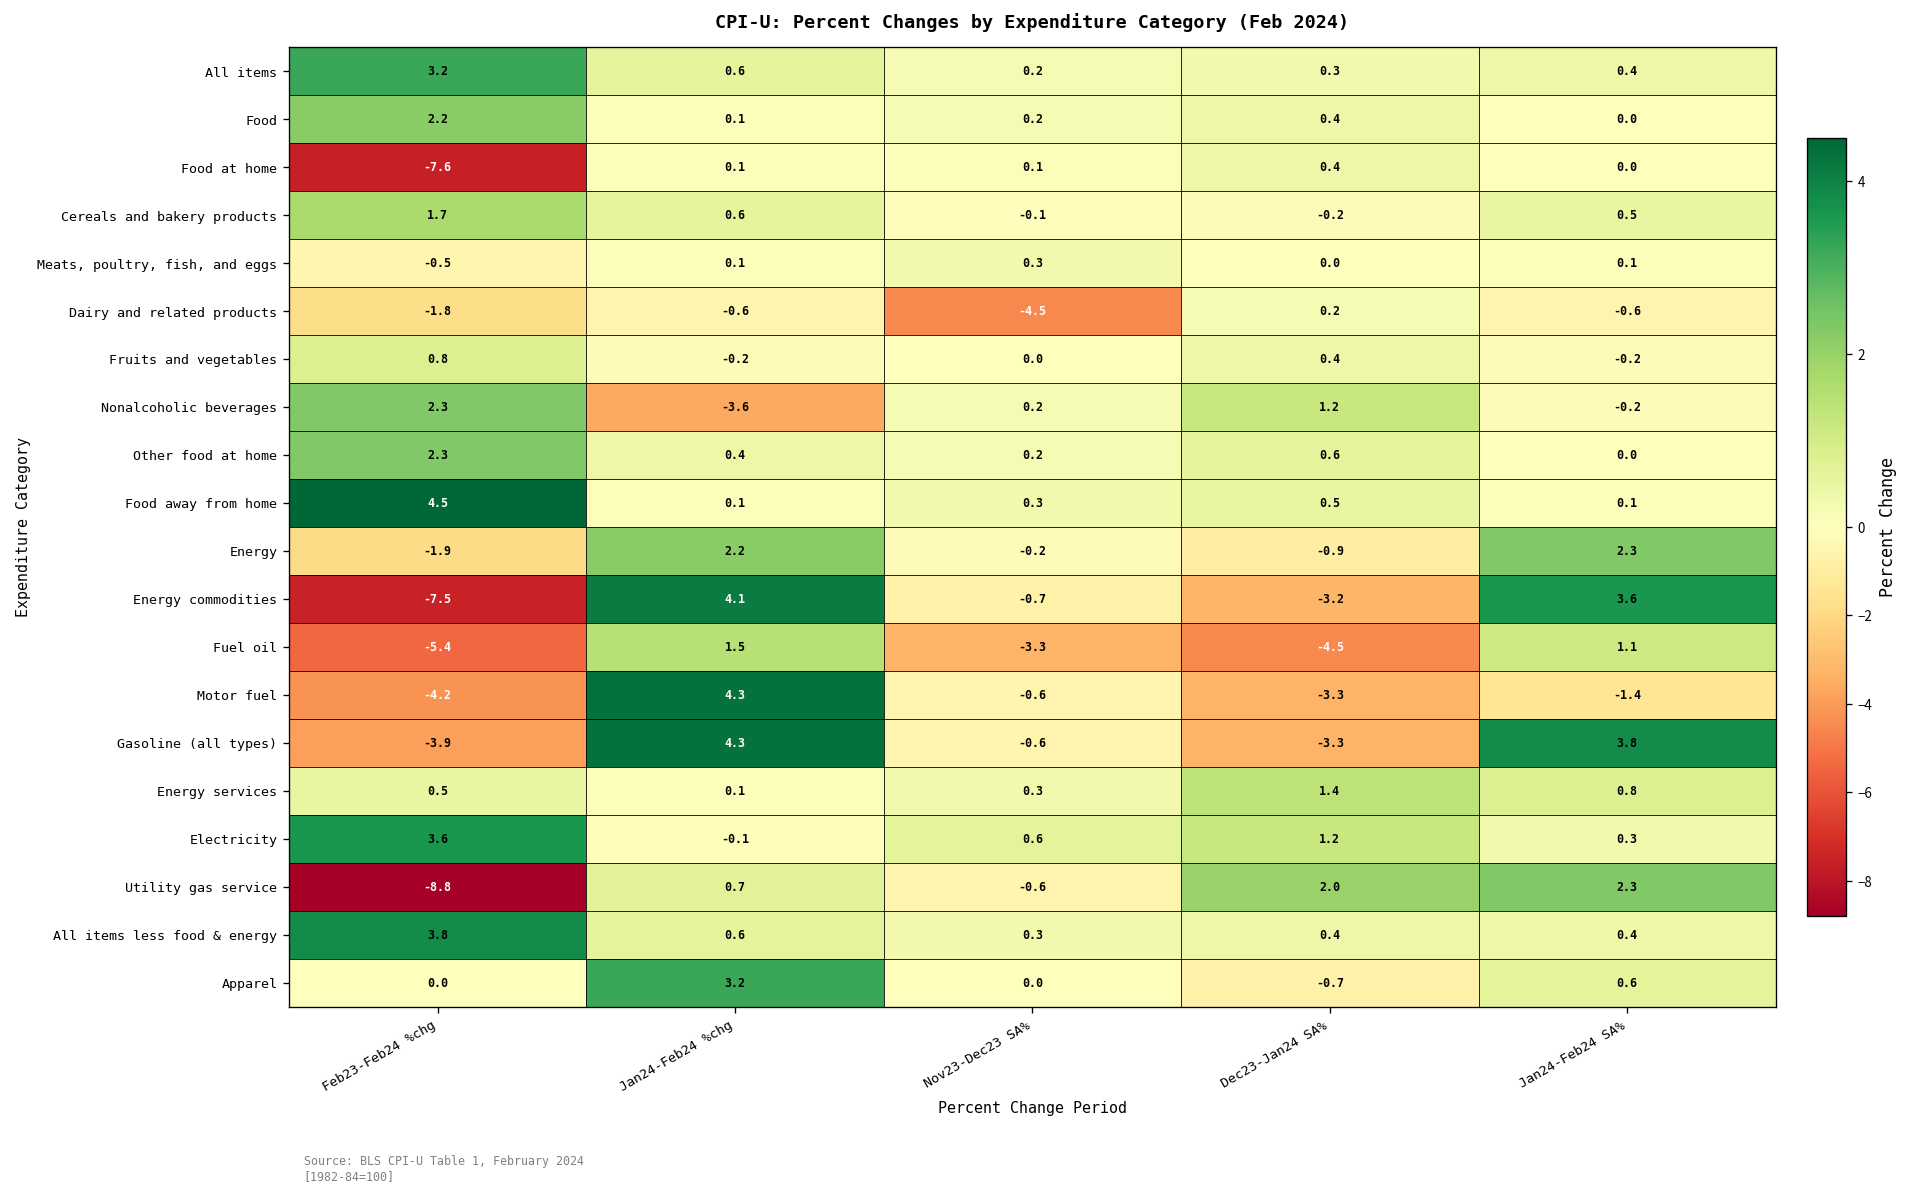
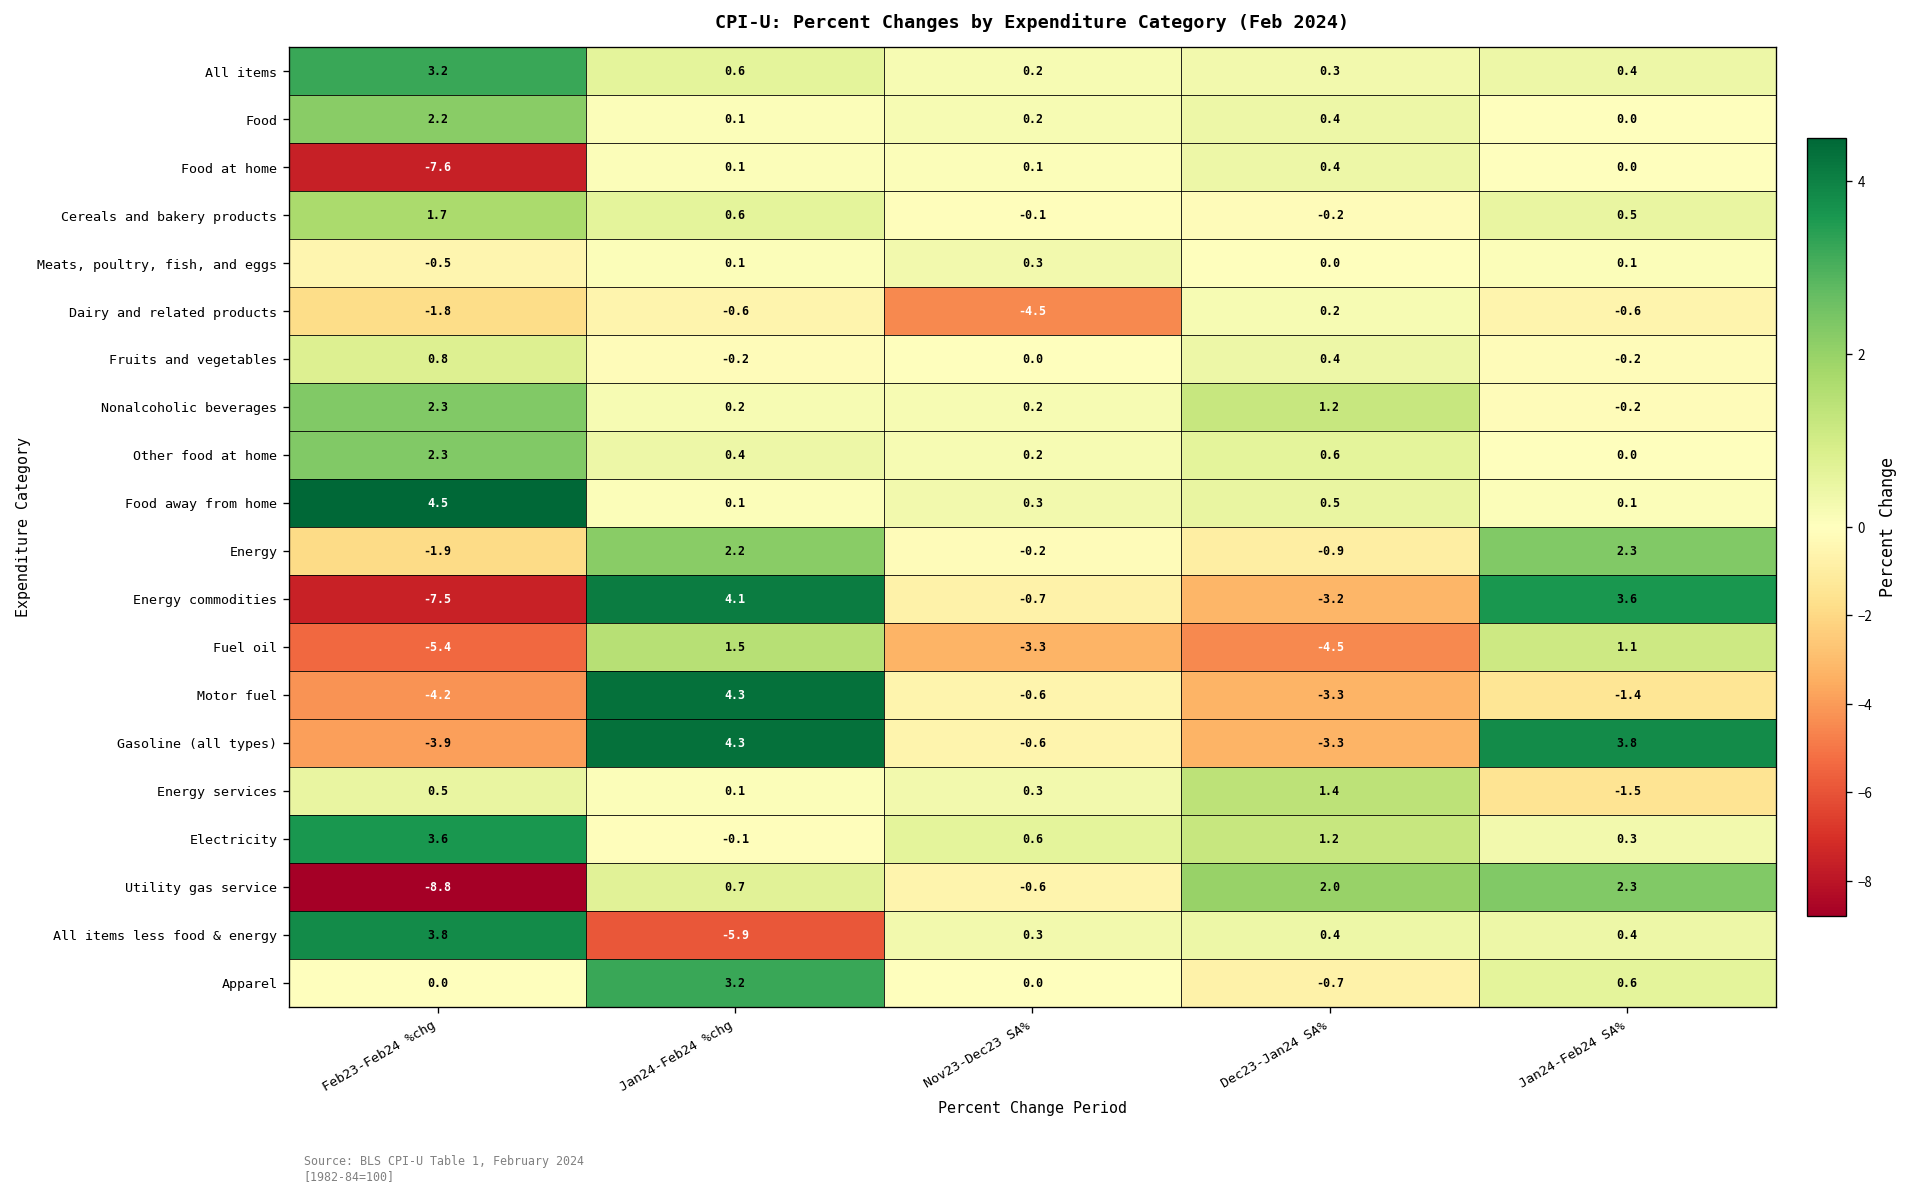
Nonalcoholic beverages, Jan24-Feb24 %chg: -3.6 -> 0.2
Energy services, Jan24-Feb24 SA%: 0.8 -> -1.5
All items less food & energy, Jan24-Feb24 %chg: 0.6 -> -5.9
